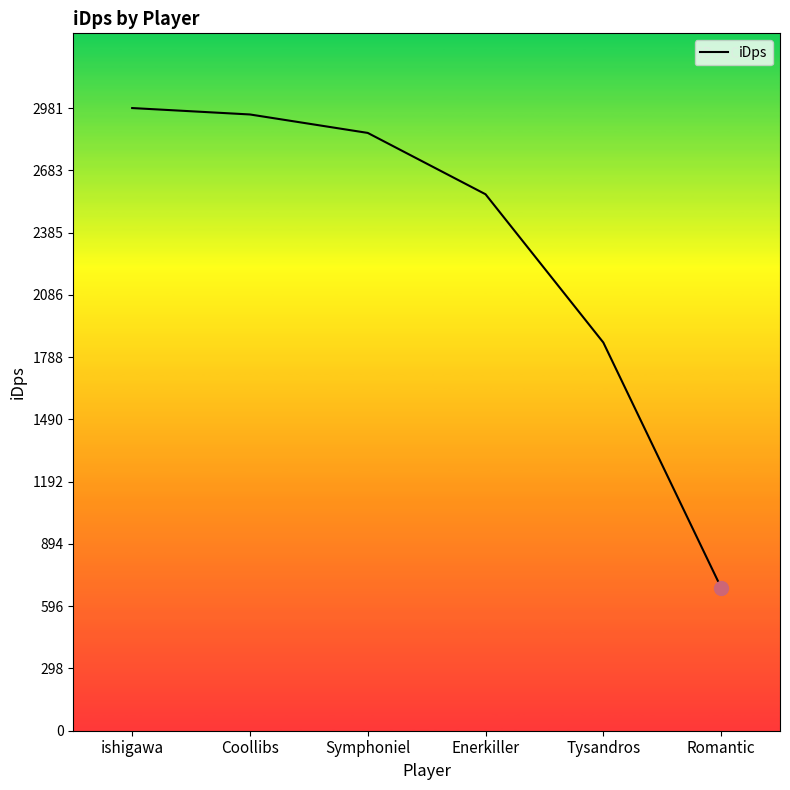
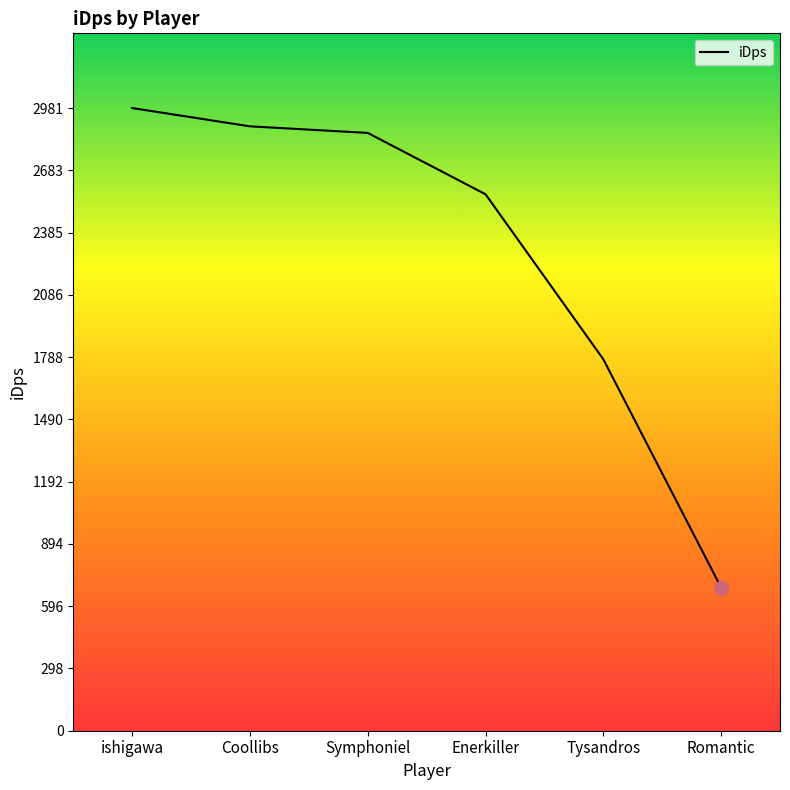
iDps, Coollibs: 2950 -> 2890
iDps, Tysandros: 1860 -> 1780
